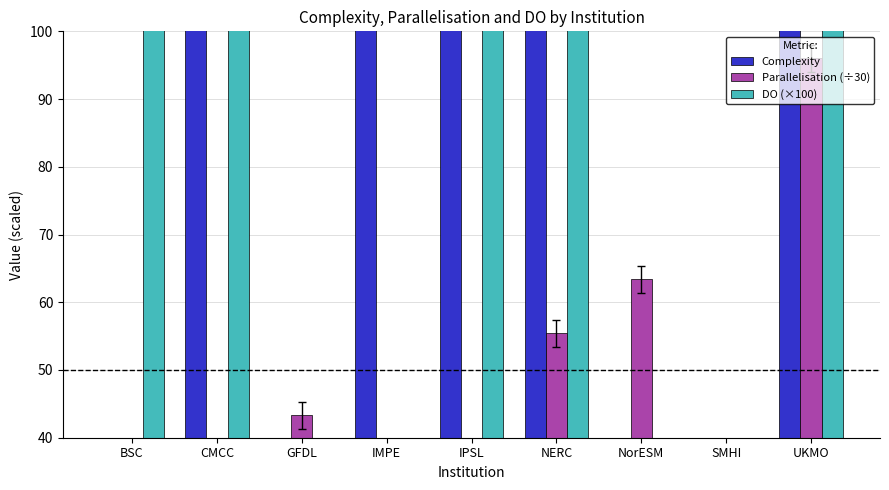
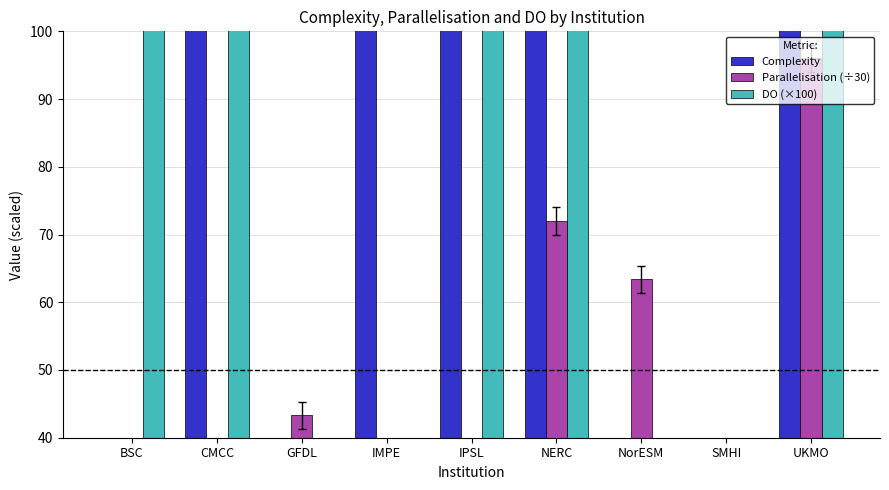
Parallelisation (÷30), NERC: 55 -> 72
